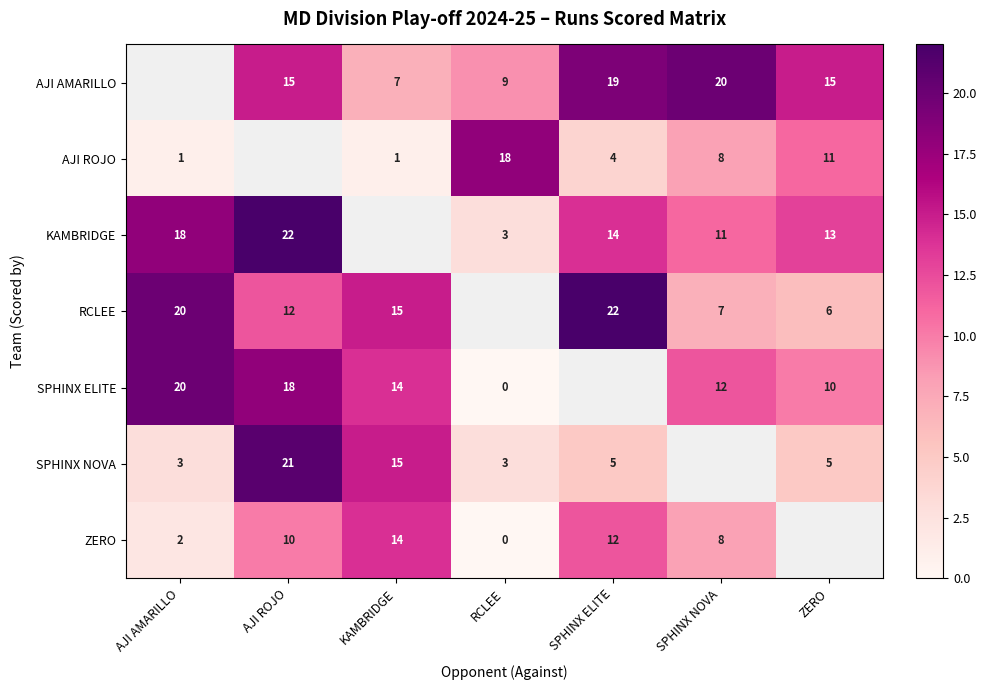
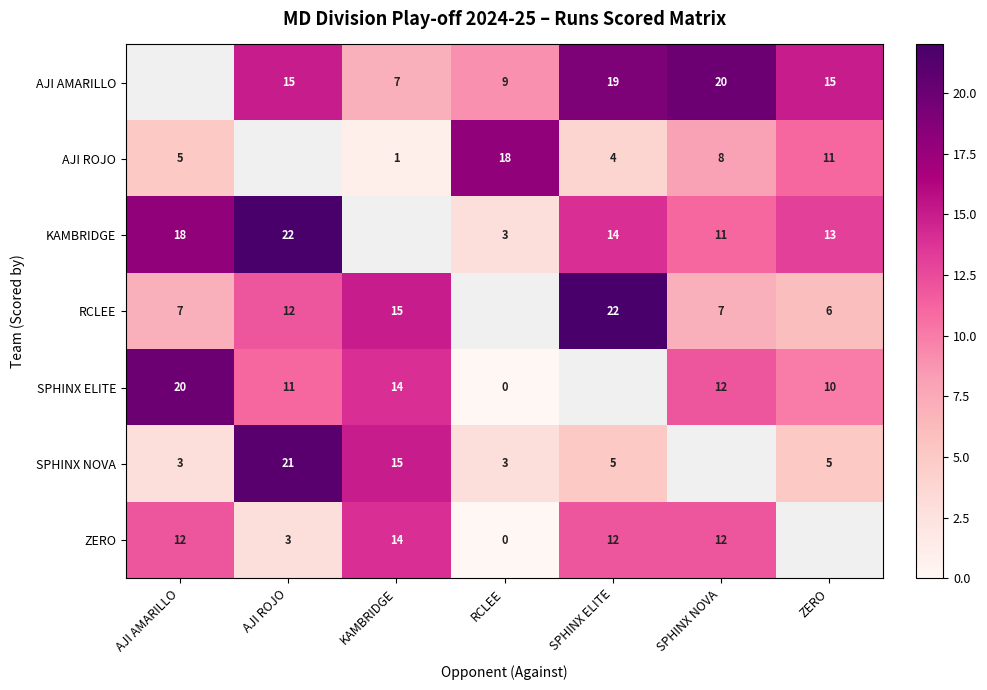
AJI ROJO, AJI AMARILLO: 1 -> 5
RCLEE, AJI AMARILLO: 20 -> 7
SPHINX ELITE, AJI ROJO: 18 -> 11
ZERO, AJI AMARILLO: 2 -> 12
ZERO, AJI ROJO: 10 -> 3
ZERO, SPHINX NOVA: 8 -> 12
